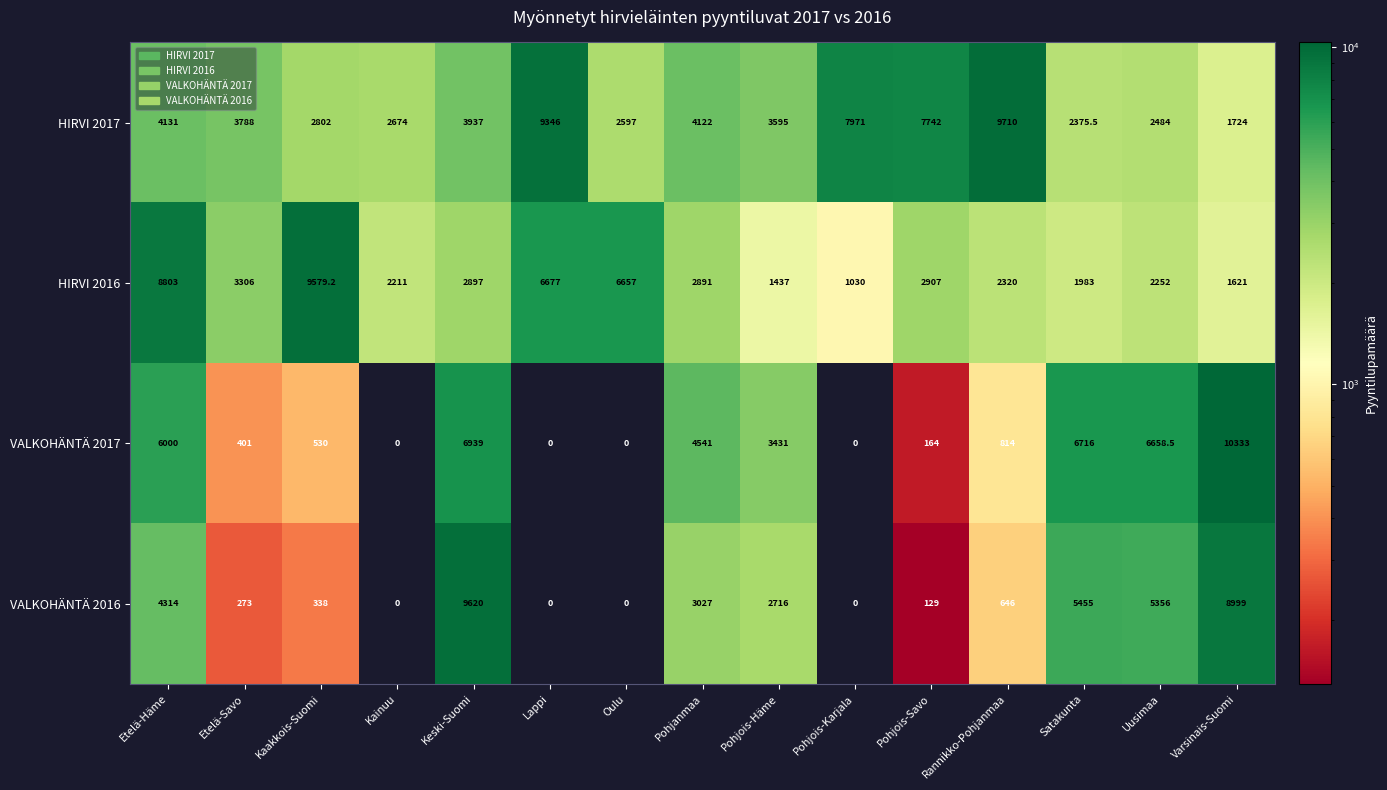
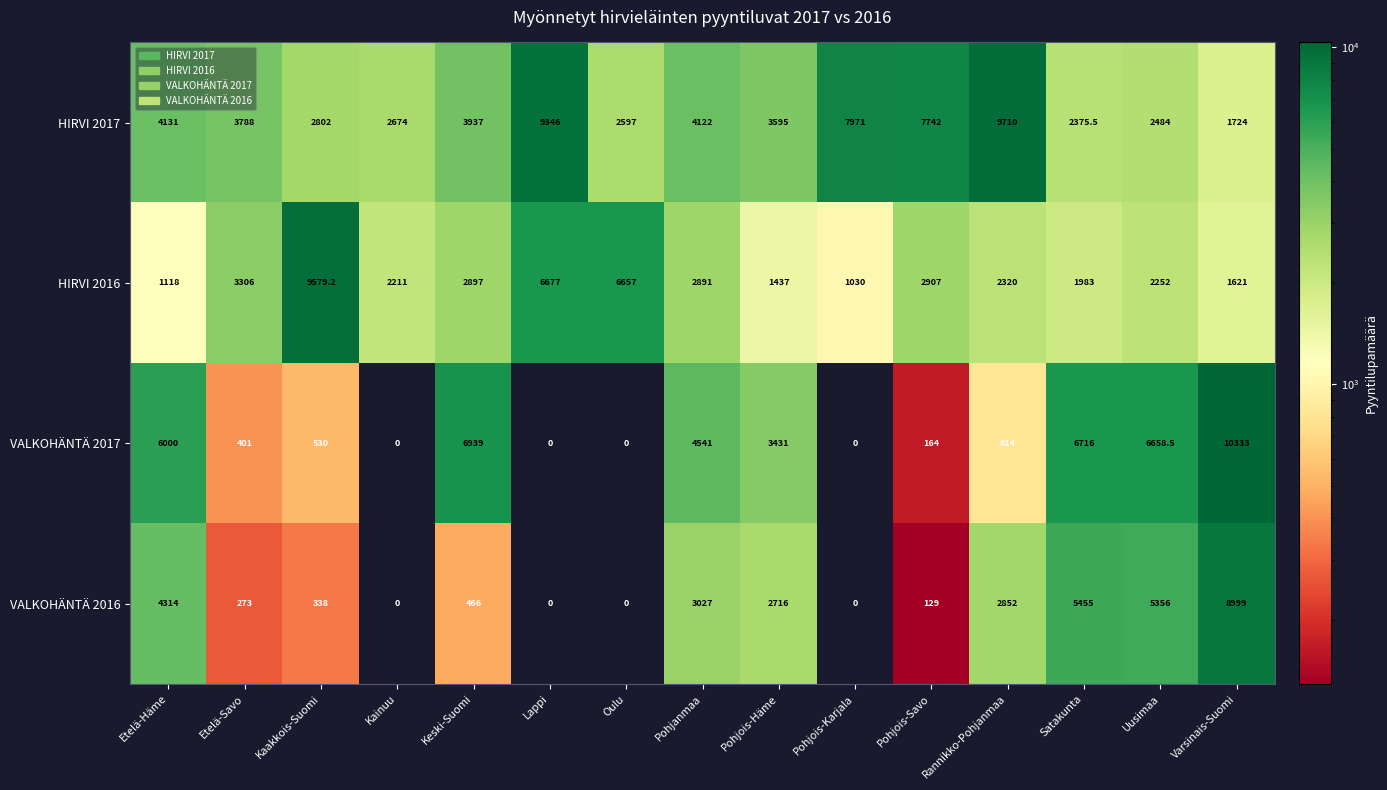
HIRVI 2016, Etelä-Häme: 8803 -> 1118
VALKOHÄNTÄ 2016, Keski-Suomi: 9620 -> 466
VALKOHÄNTÄ 2016, Rannikko-Pohjanmaa: 646 -> 2852
